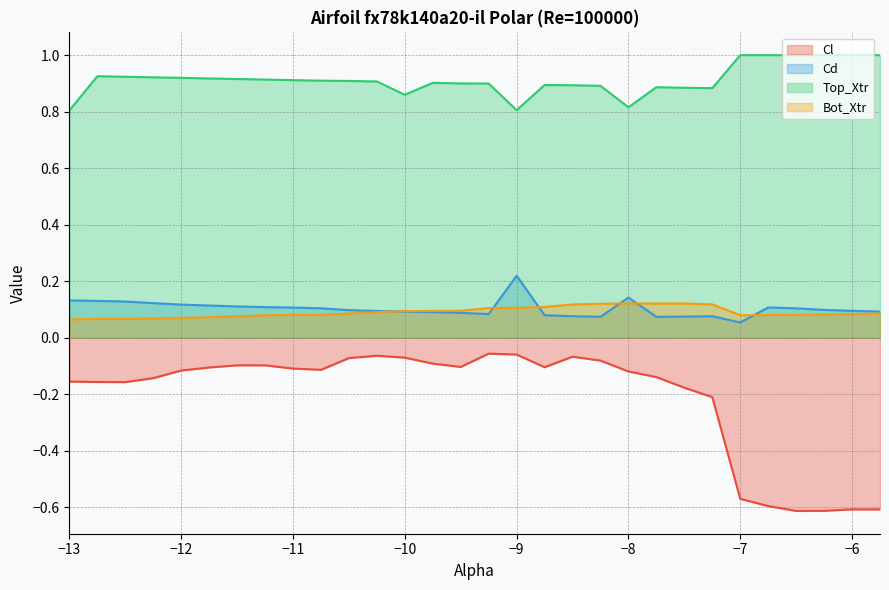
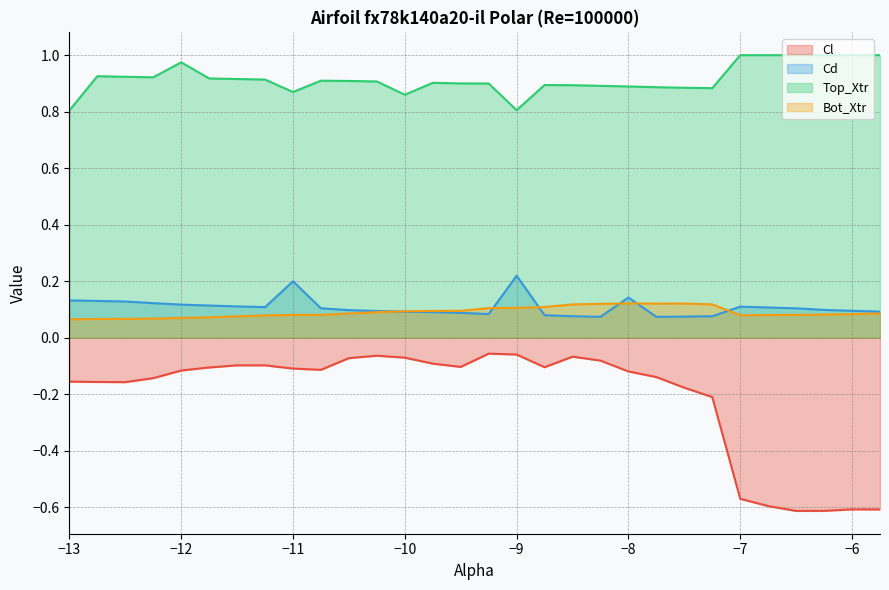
Top_Xtr, −12: 0.92 -> 0.97
Cd, −11: 0.11 -> 0.20
Top_Xtr, −11: 0.91 -> 0.87
Top_Xtr, −8: 0.82 -> 0.89
Cd, −7: 0.05 -> 0.11
